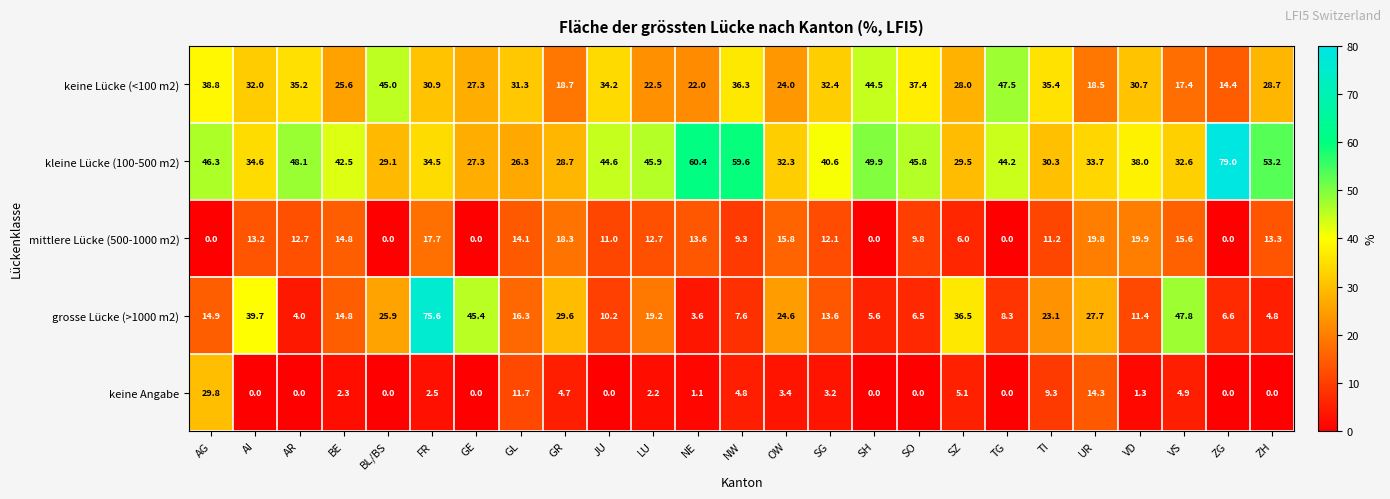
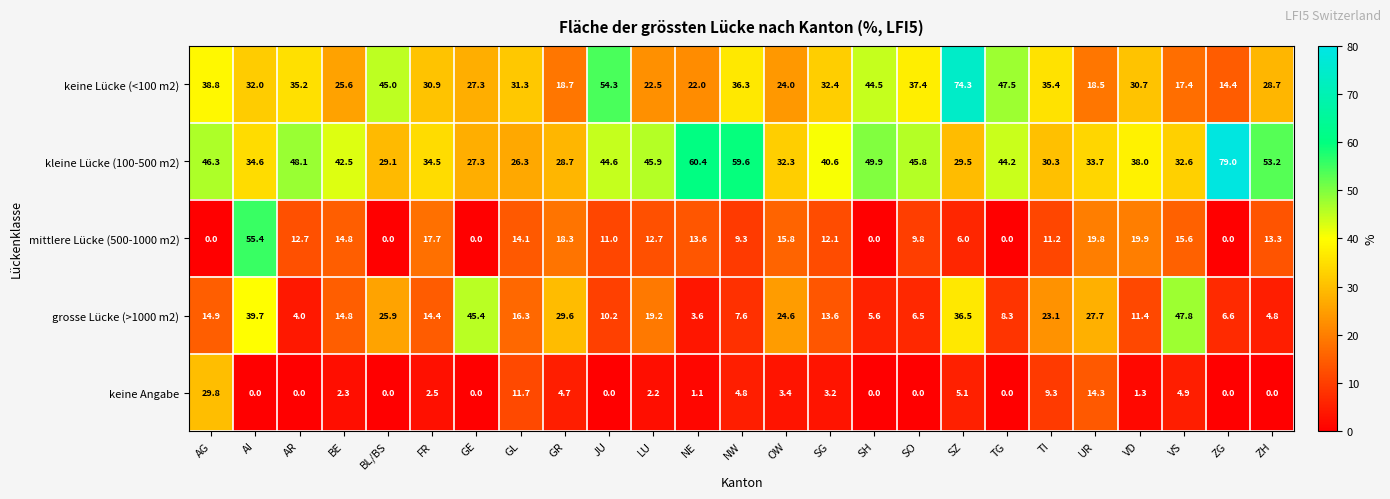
keine Lücke (<100 m2), JU: 34.2 -> 54.3
keine Lücke (<100 m2), SZ: 28.0 -> 74.3
mittlere Lücke (500-1000 m2), AI: 13.2 -> 55.4
grosse Lücke (>1000 m2), FR: 75.6 -> 14.4
